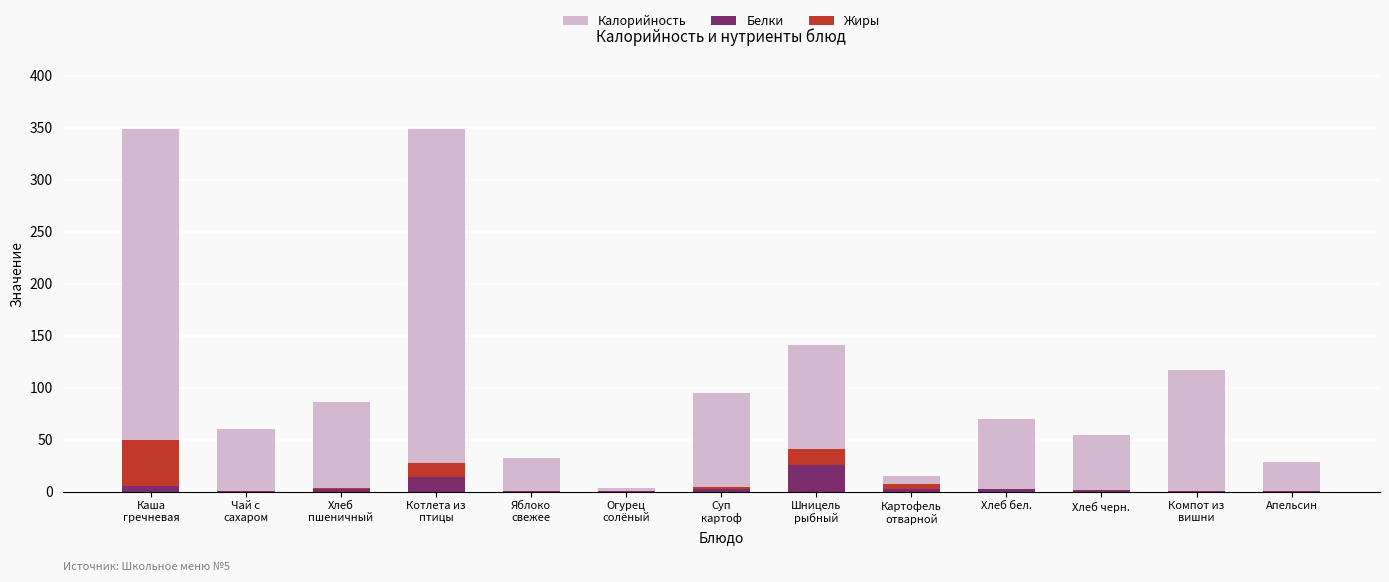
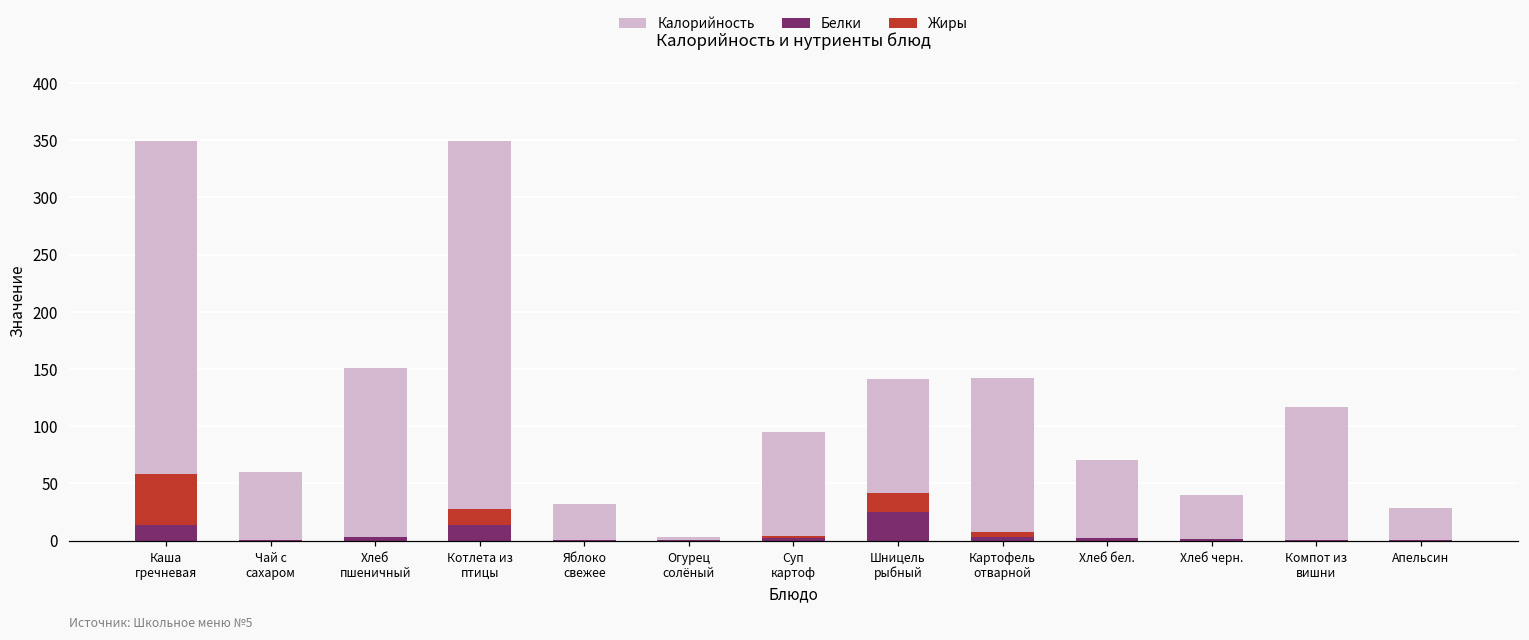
Белки, Каша гречневая: 5 -> 14
Калорийность, Хлеб пшеничный: 87 -> 151
Калорийность, Картофель отварной: 15 -> 142
Калорийность, Хлеб черн.: 54 -> 40
